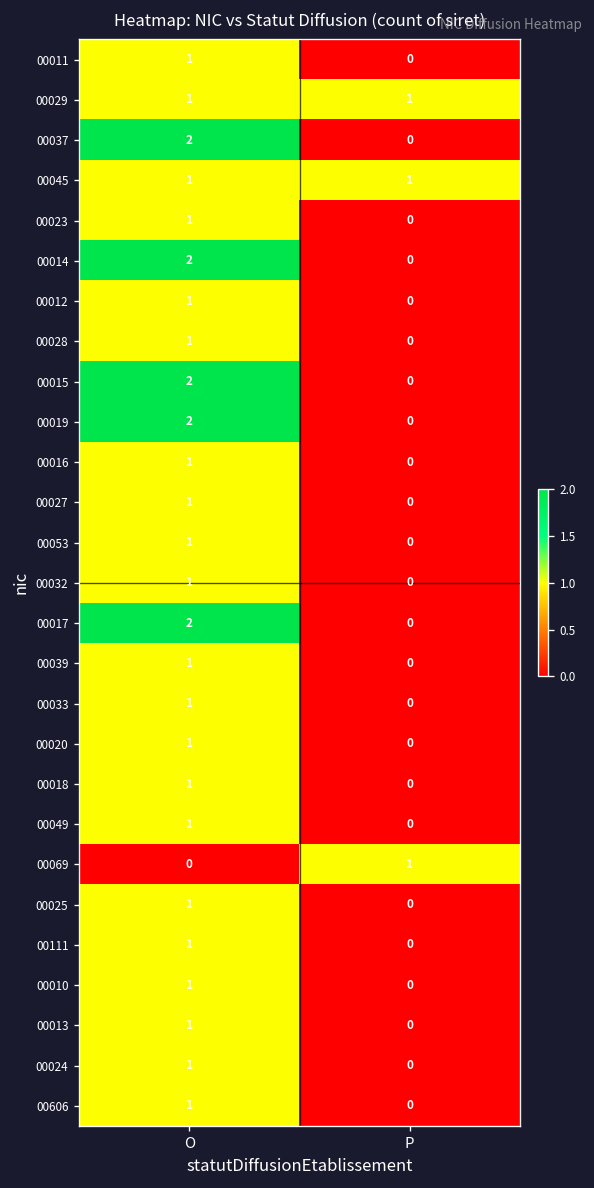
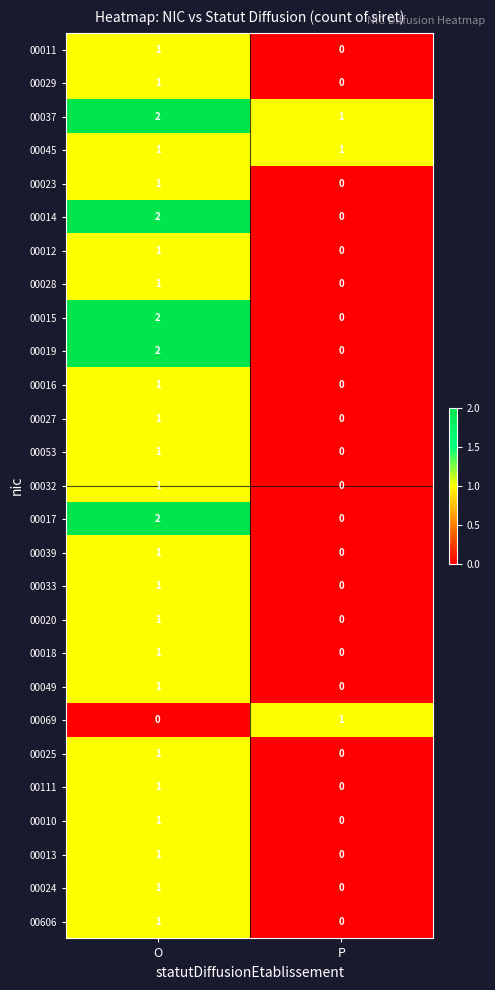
00029, P: 1 -> 0
00037, P: 0 -> 1
